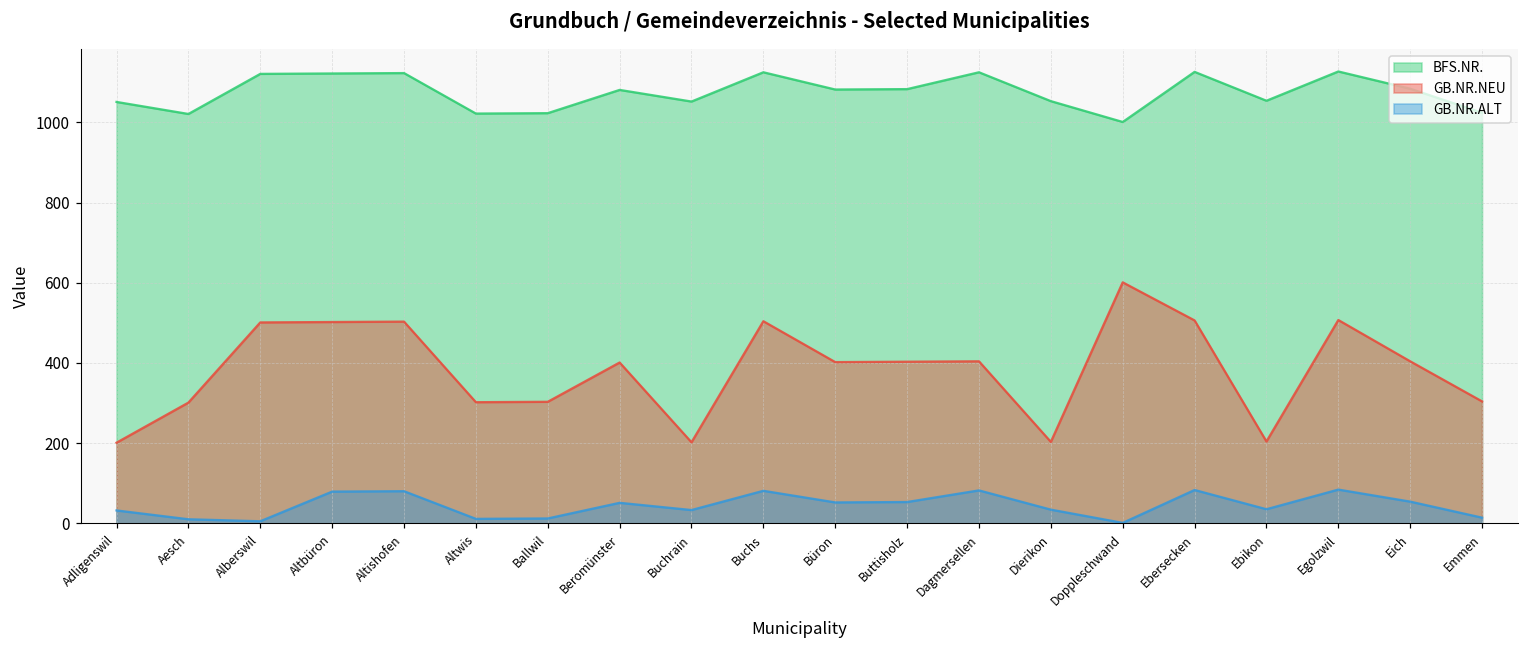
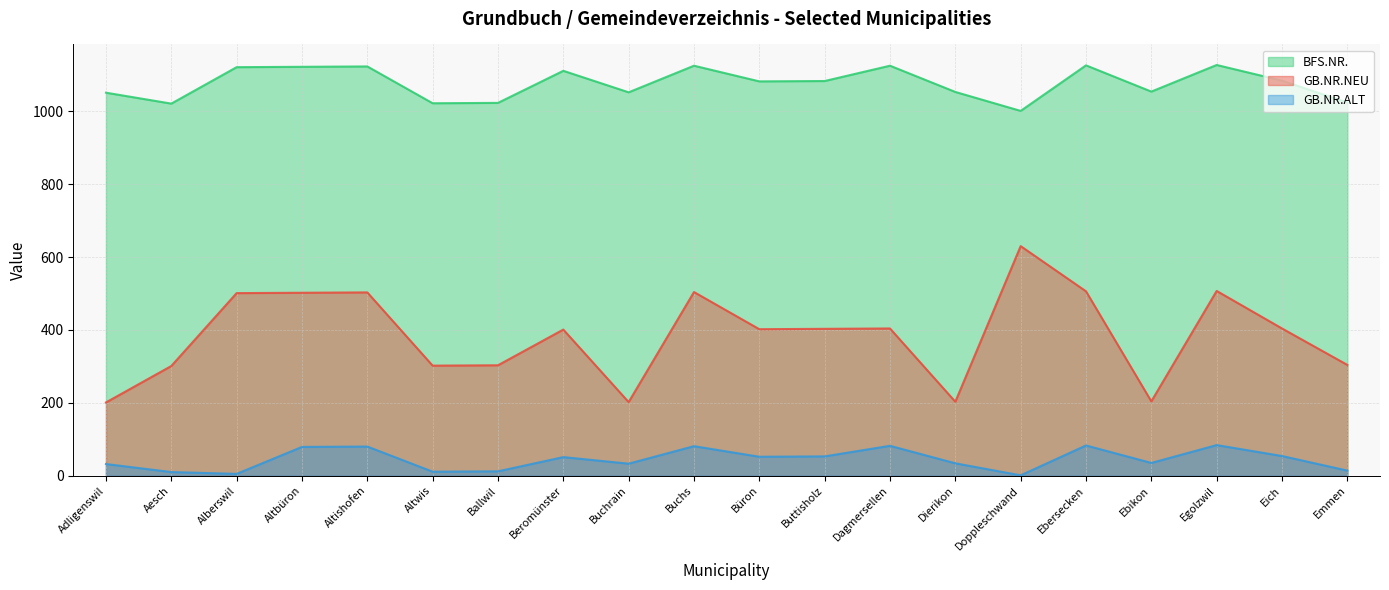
BFS.NR., Beromünster: 1080 -> 1110
GB.NR.NEU, Doppleschwand: 600 -> 630
